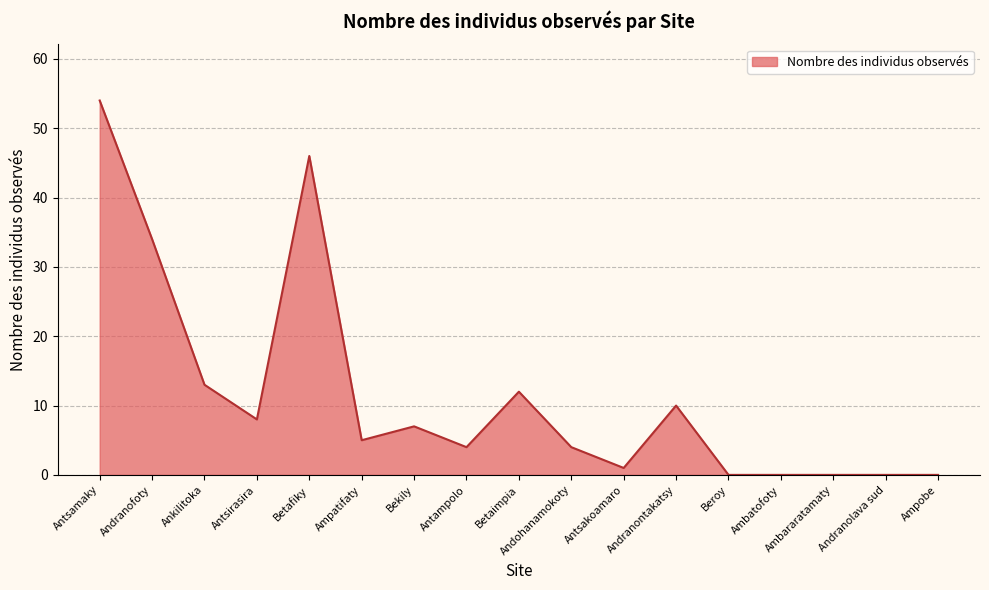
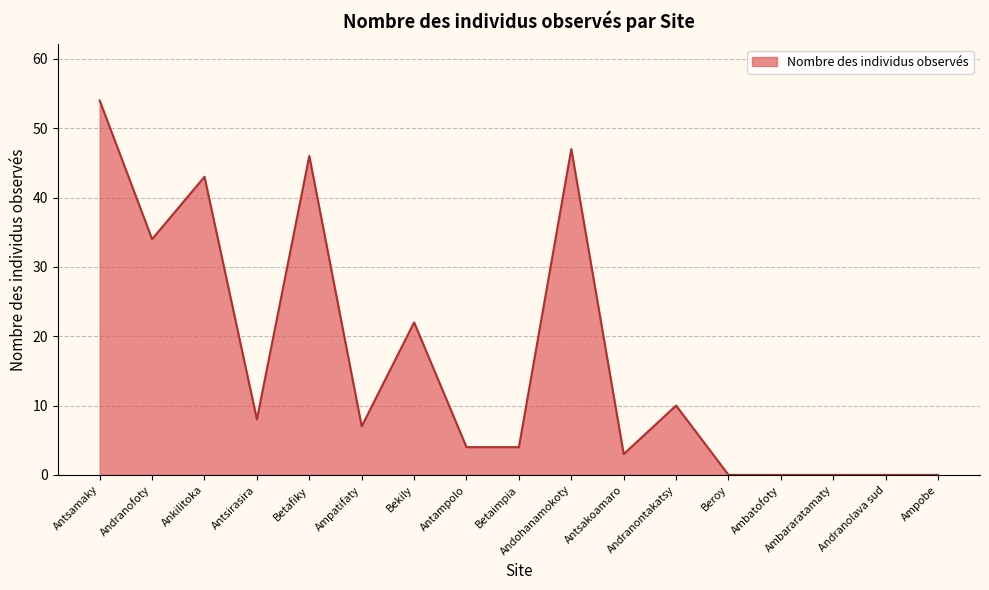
Ankilitoka: 13 -> 43
Ampatifaty: 5 -> 7
Bekily: 7 -> 22
Betaimpia: 12 -> 4
Andohanamokoty: 4 -> 47
Antsakoamaro: 1 -> 3
